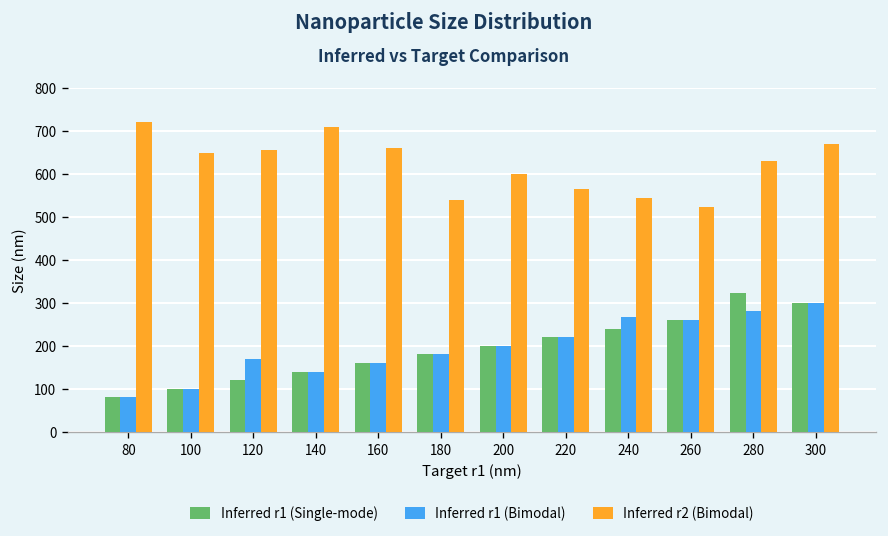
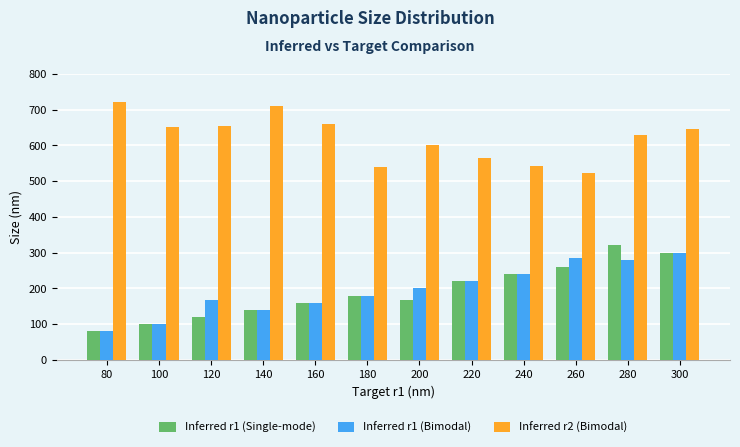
Inferred r1 (Single-mode), 200: 200 -> 170
Inferred r1 (Bimodal), 240: 270 -> 240
Inferred r1 (Bimodal), 260: 260 -> 290
Inferred r2 (Bimodal), 300: 670 -> 650
